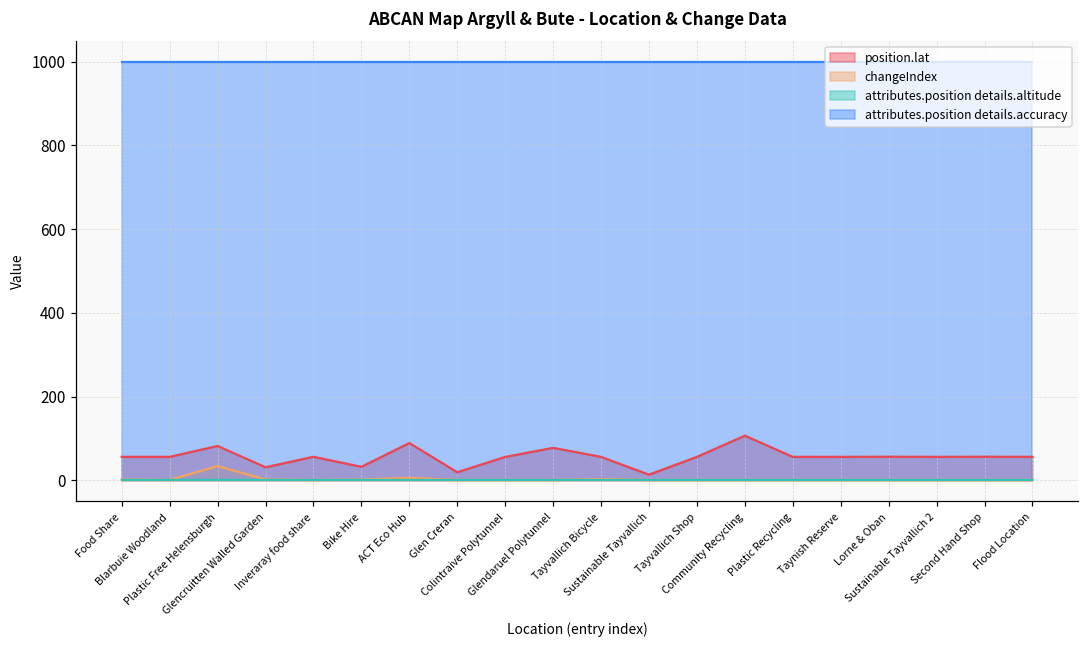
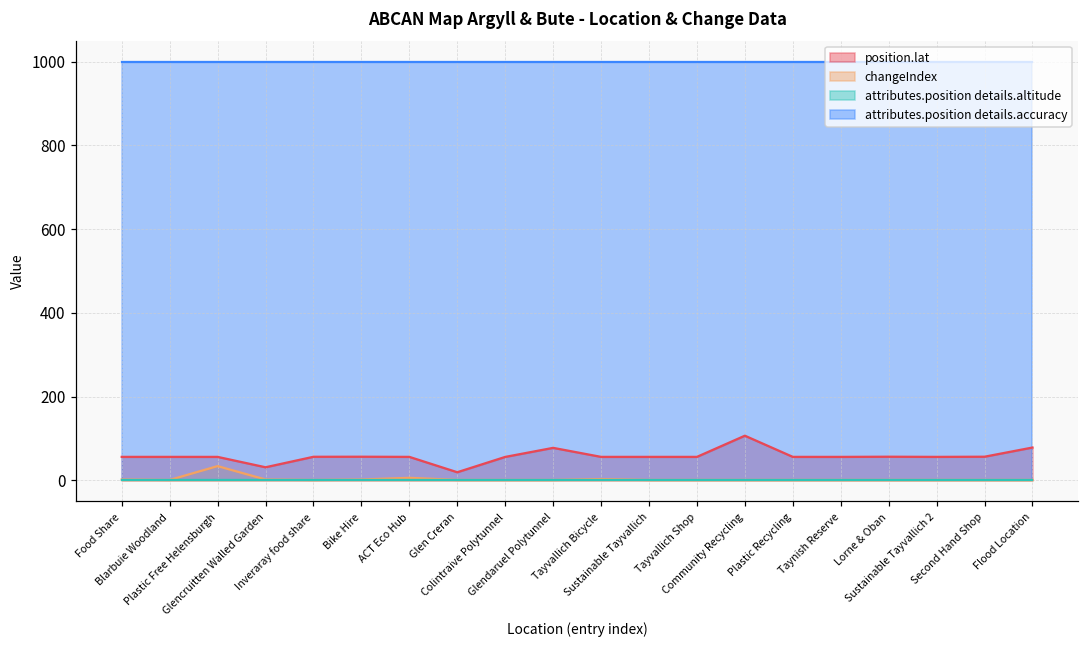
position.lat, Plastic Free Helensburgh: 80 -> 60
position.lat, Bike Hire: 30 -> 60
position.lat, ACT Eco Hub: 90 -> 60
position.lat, Sustainable Tayvallich: 10 -> 60
position.lat, Flood Location: 60 -> 80
